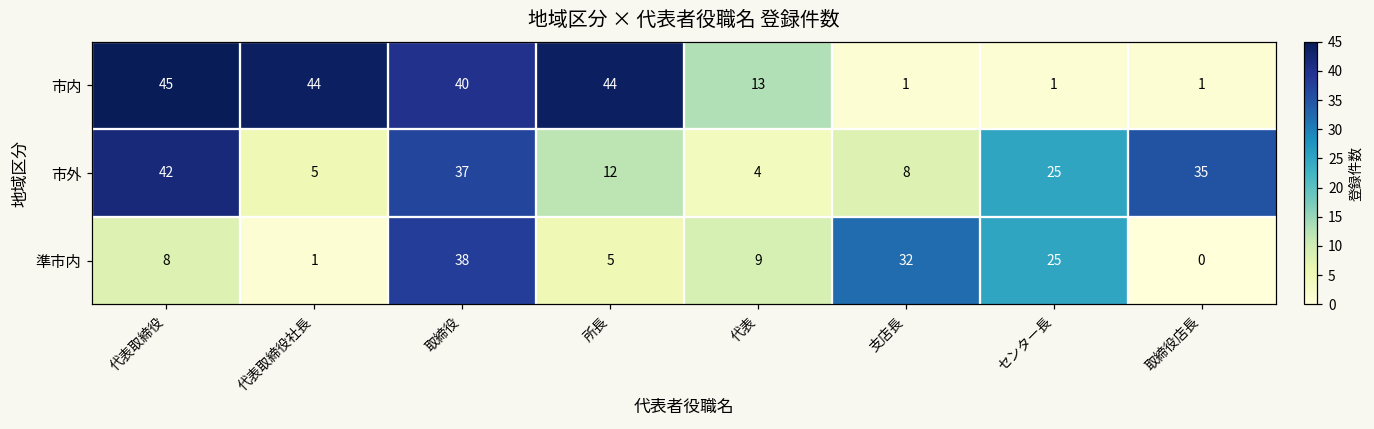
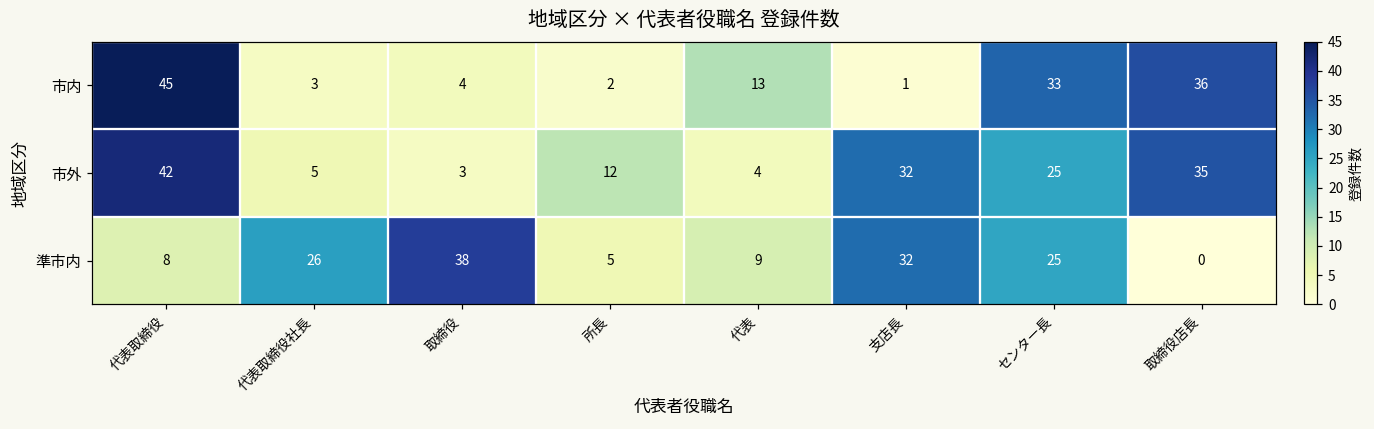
市内, 代表取締役社長: 44 -> 3
市内, 取締役: 40 -> 4
市内, 所長: 44 -> 2
市内, センター長: 1 -> 33
市内, 取締役店長: 1 -> 36
市外, 取締役: 37 -> 3
市外, 支店長: 8 -> 32
準市内, 代表取締役社長: 1 -> 26
